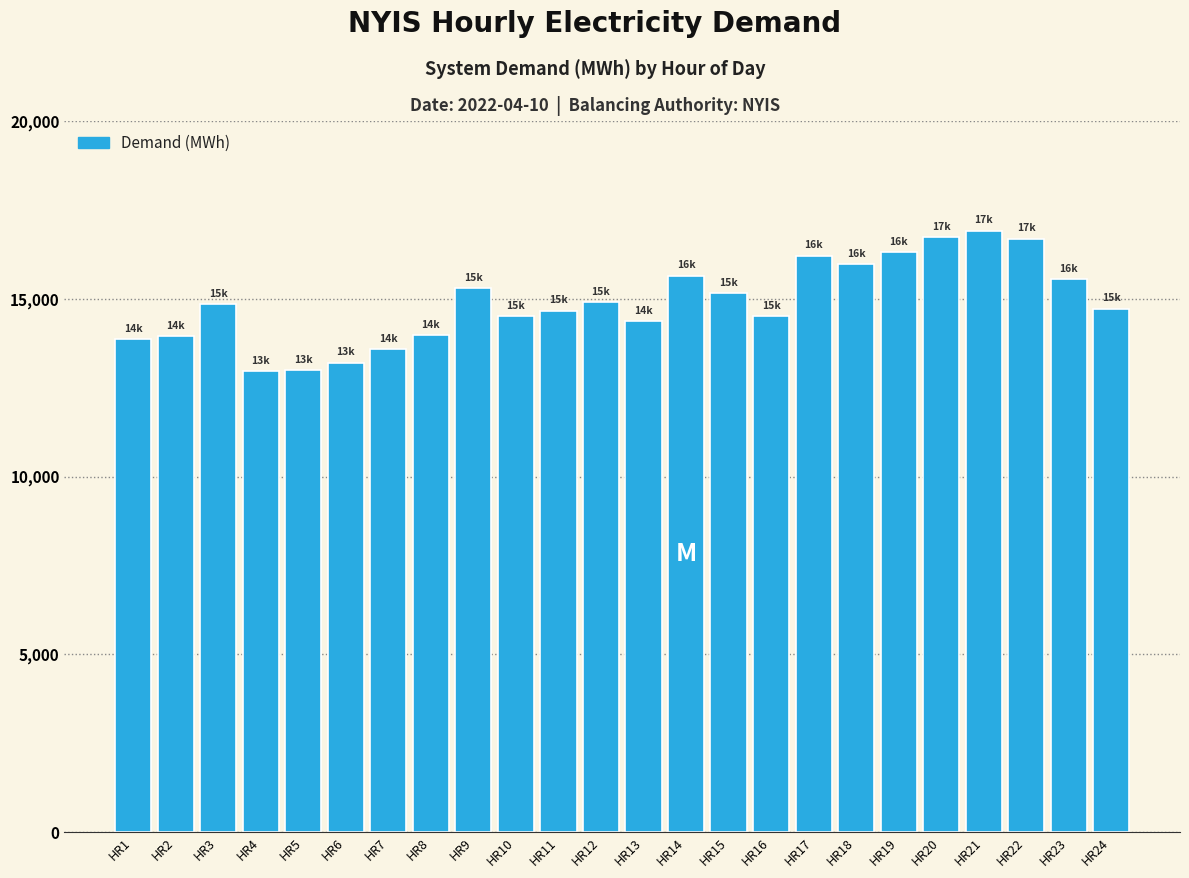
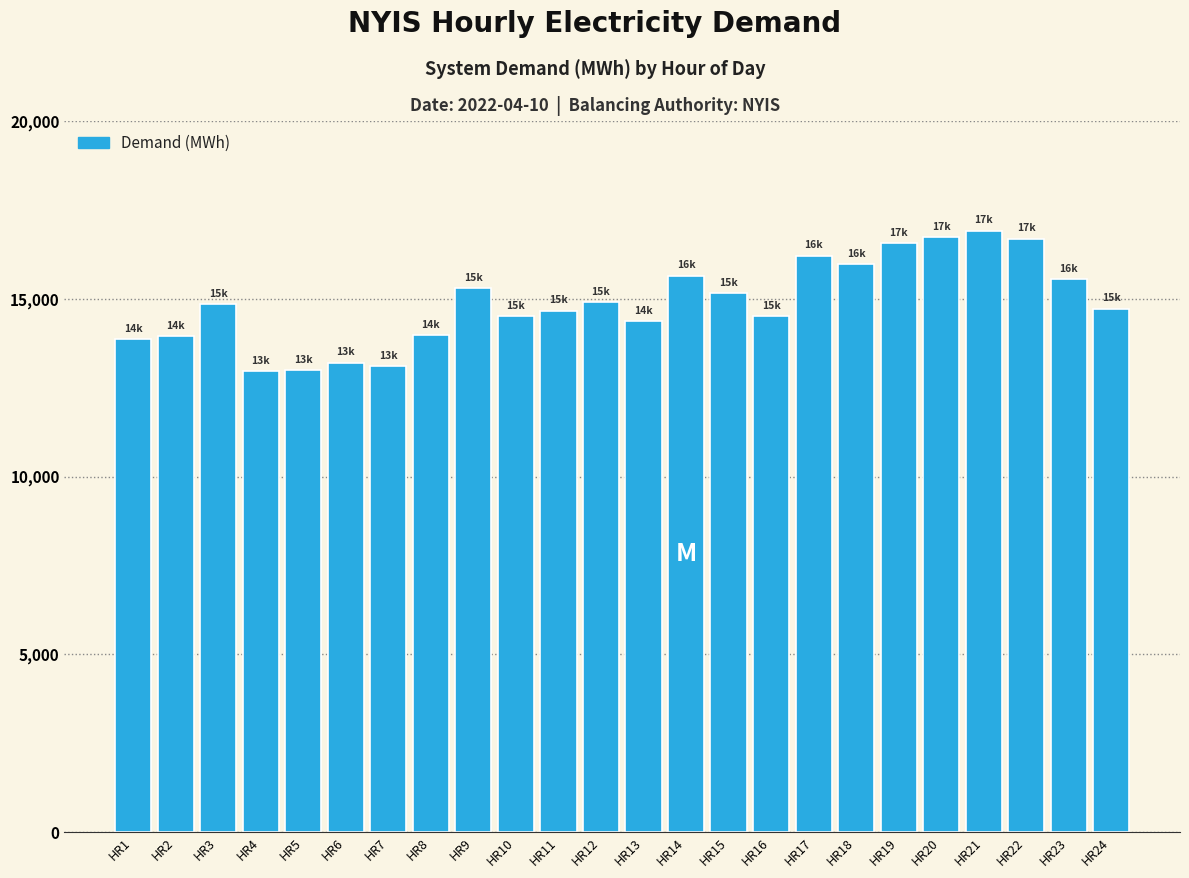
HR7: 14k -> 13k
HR19: 16k -> 17k
